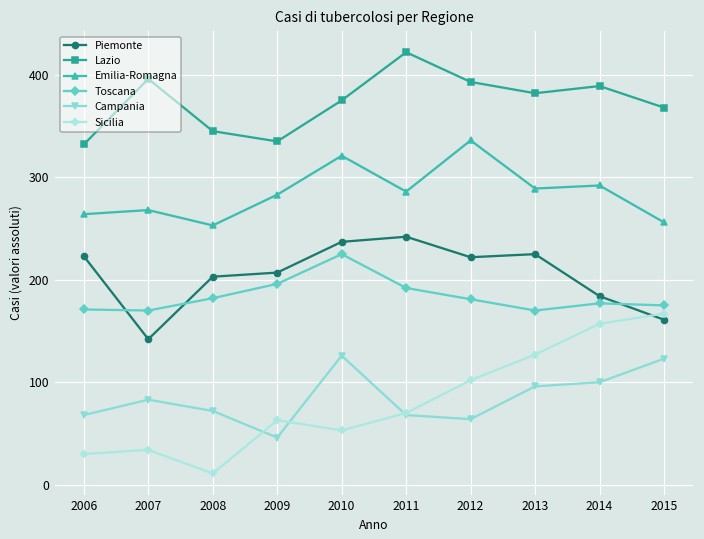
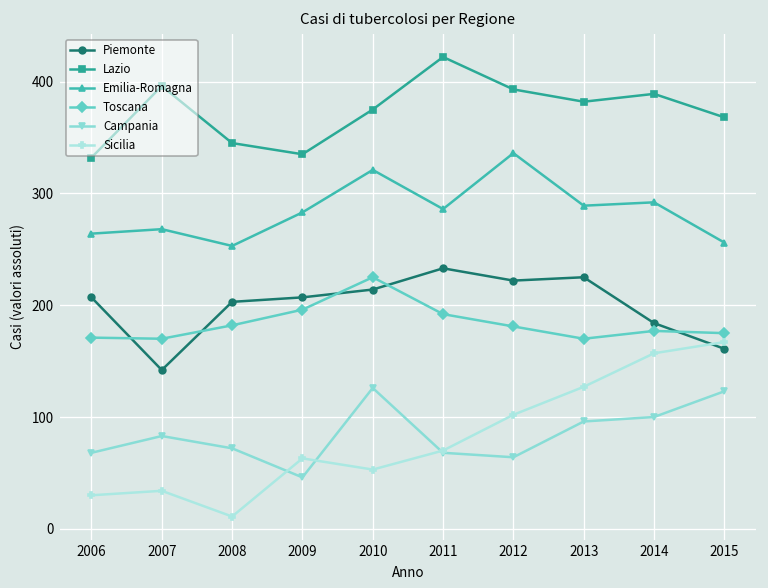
Piemonte, 2006: 220 -> 210
Piemonte, 2010: 240 -> 210
Piemonte, 2011: 240 -> 230
